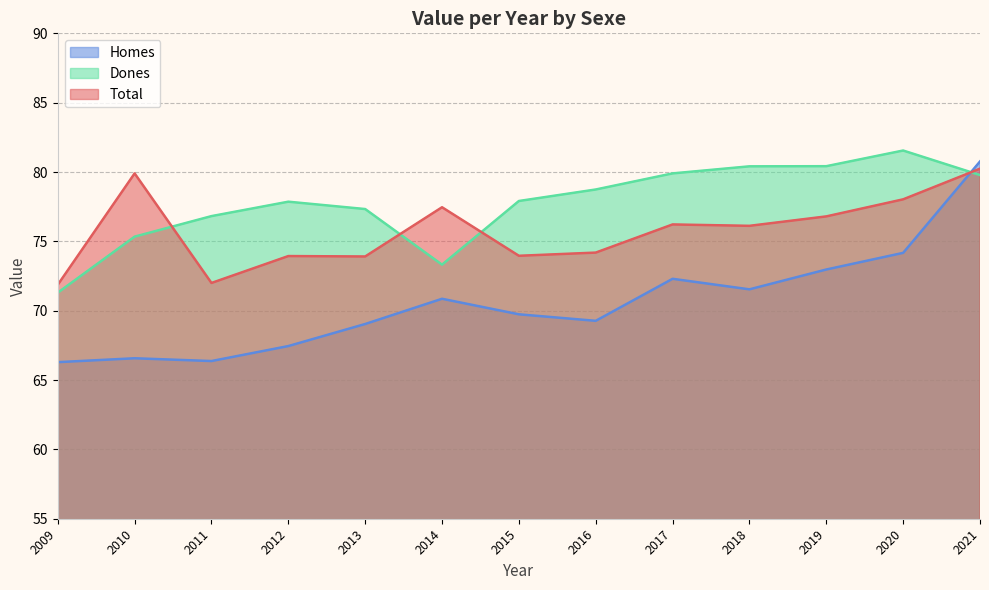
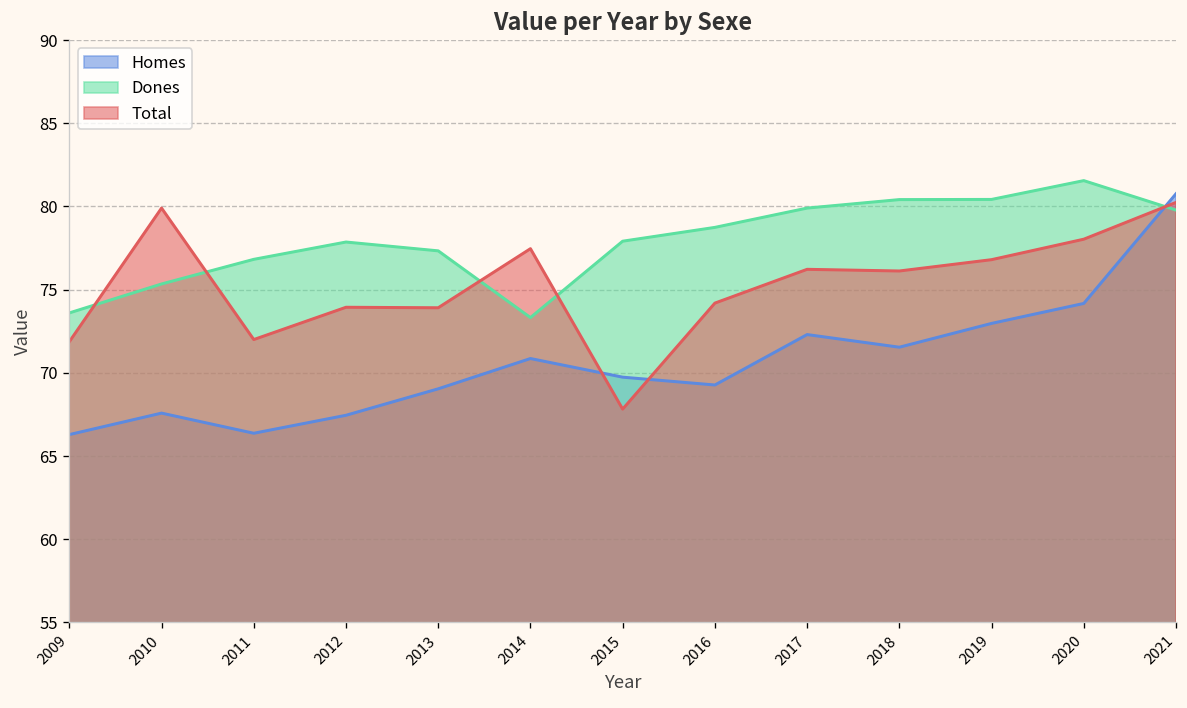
Dones, 2009: 71.3 -> 73.6
Homes, 2010: 66.6 -> 67.6
Total, 2015: 74.0 -> 67.8
